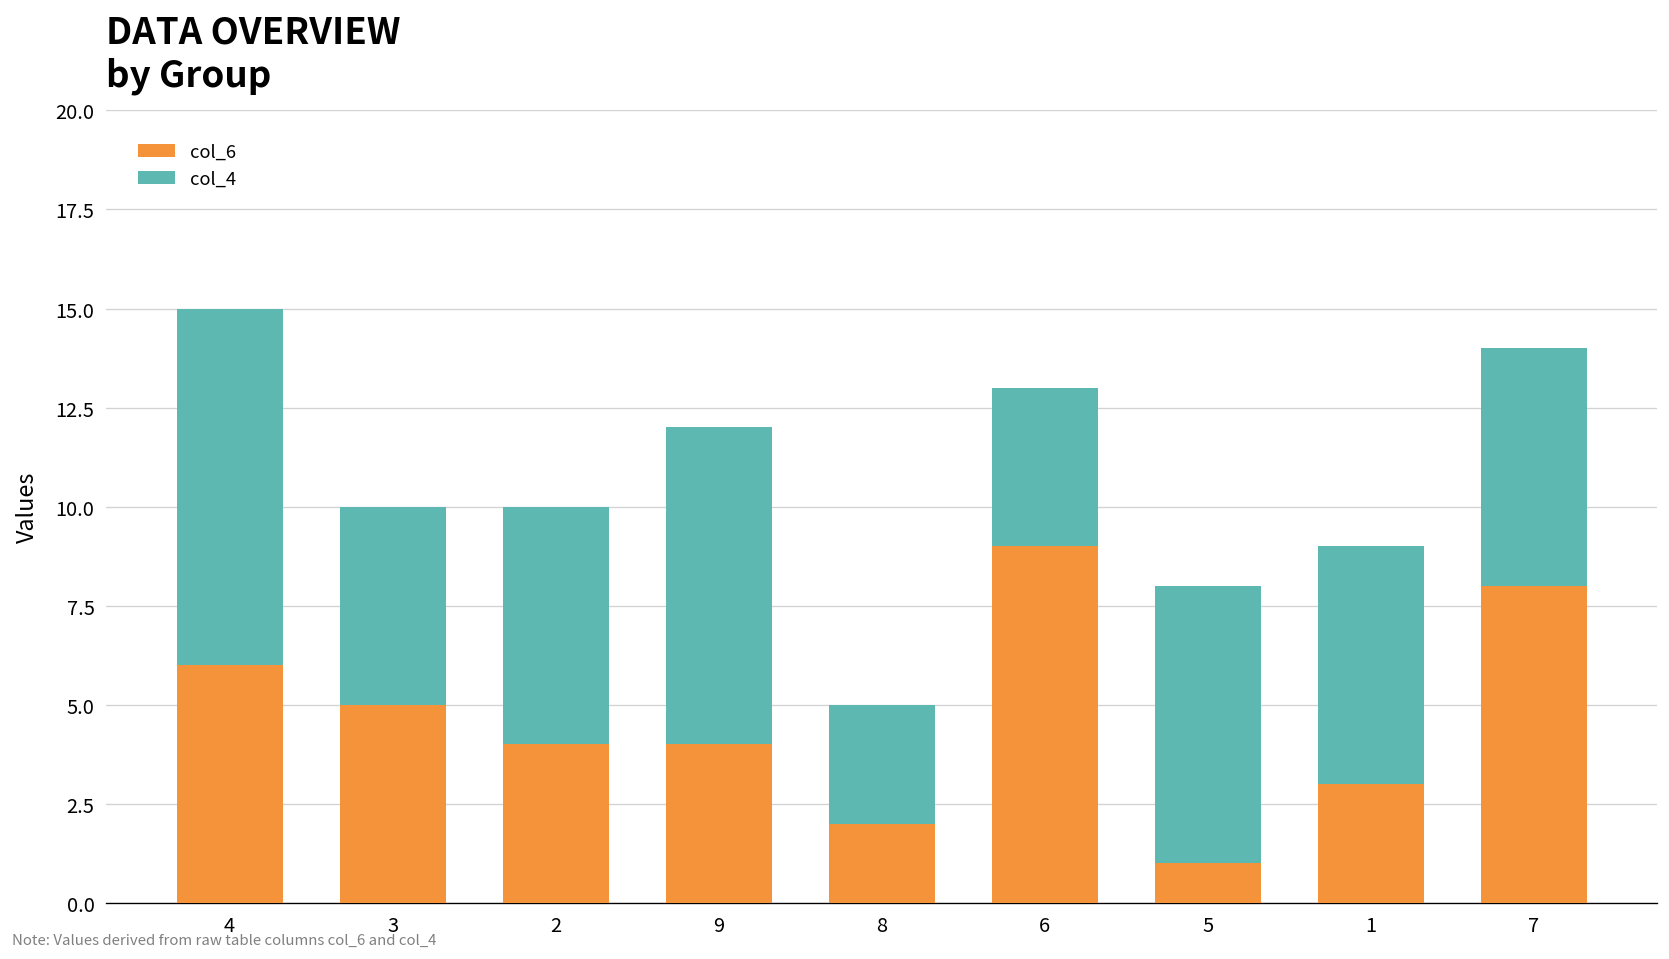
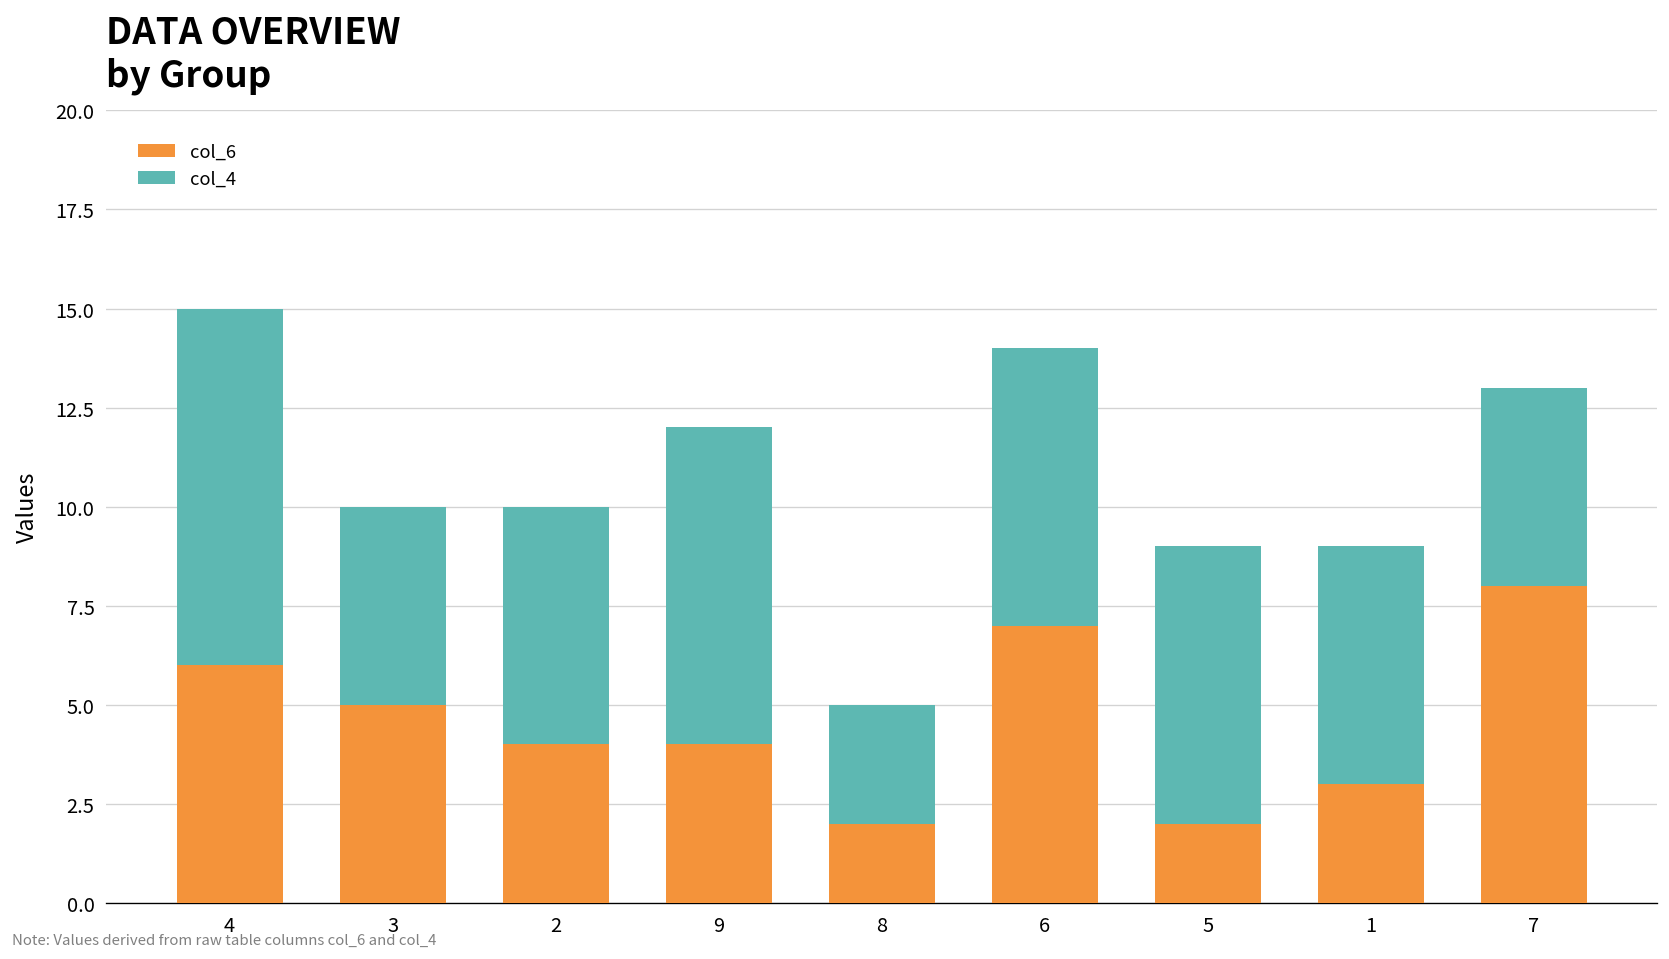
col_6, 6: 9 -> 7
col_4, 6: 4 -> 7
col_6, 5: 1 -> 2
col_4, 7: 6 -> 5
